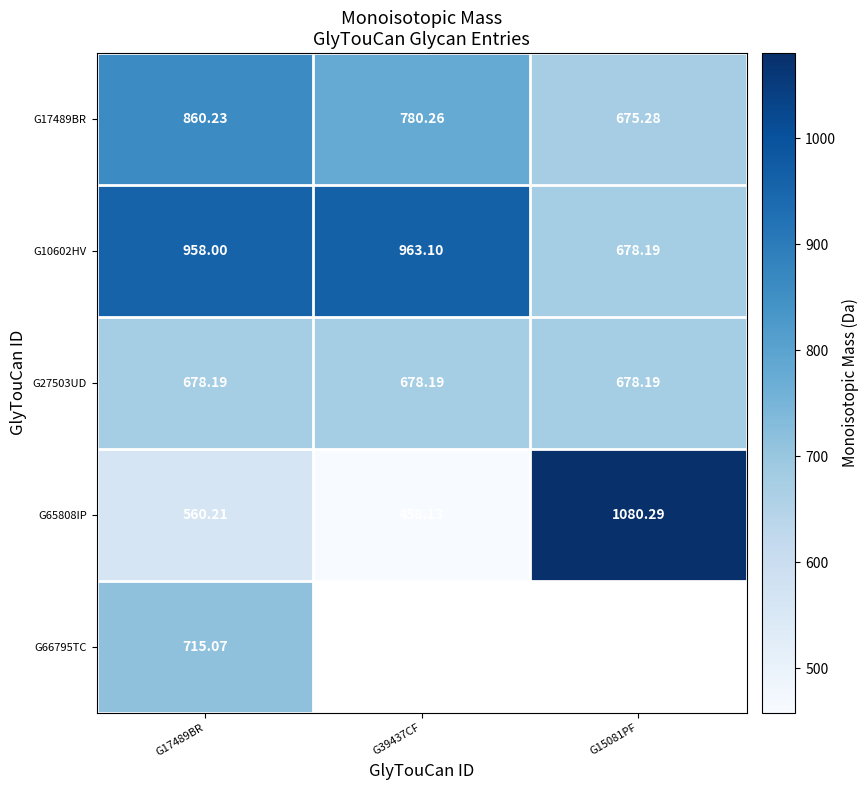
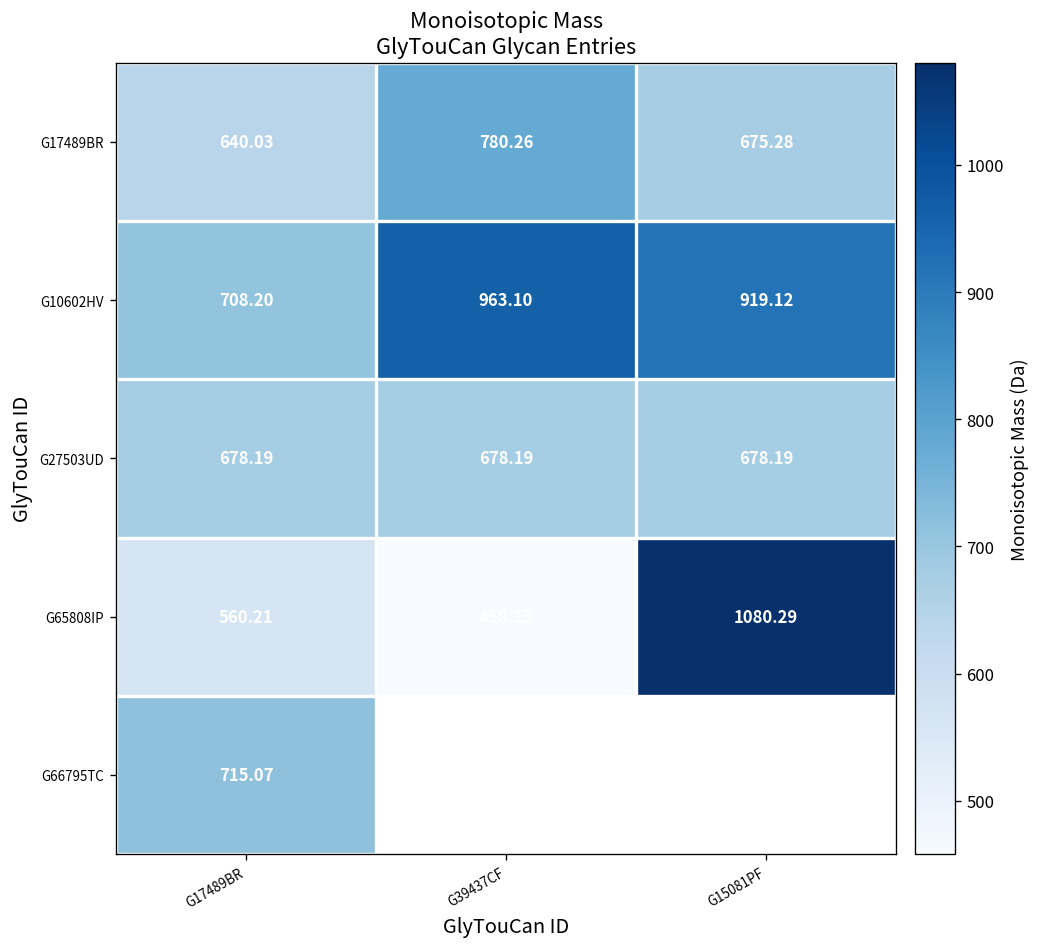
G17489BR, G17489BR: 860.23 -> 640.03
G10602HV, G17489BR: 958.00 -> 708.20
G10602HV, G15081PF: 678.19 -> 919.12
